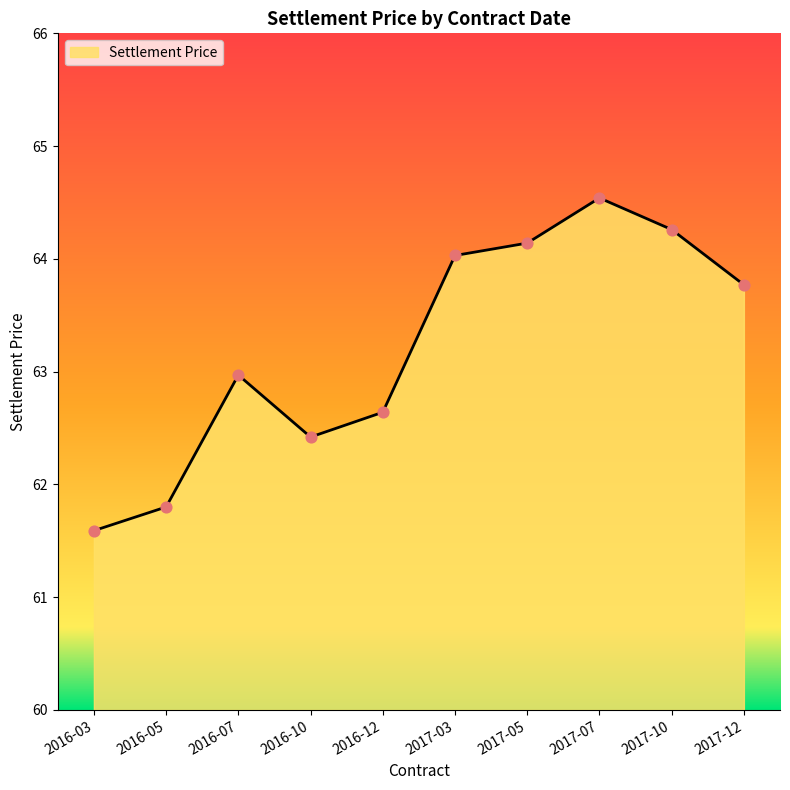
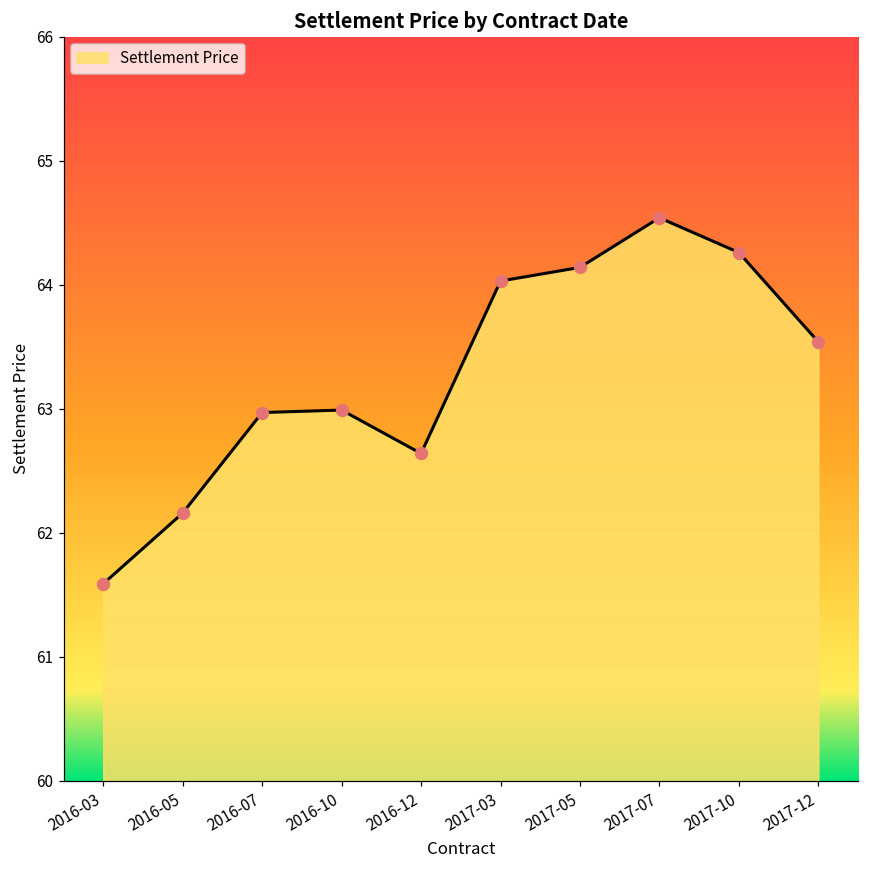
2016-05: 61.80 -> 62.16
2016-10: 62.42 -> 62.99
2017-12: 63.77 -> 63.54
